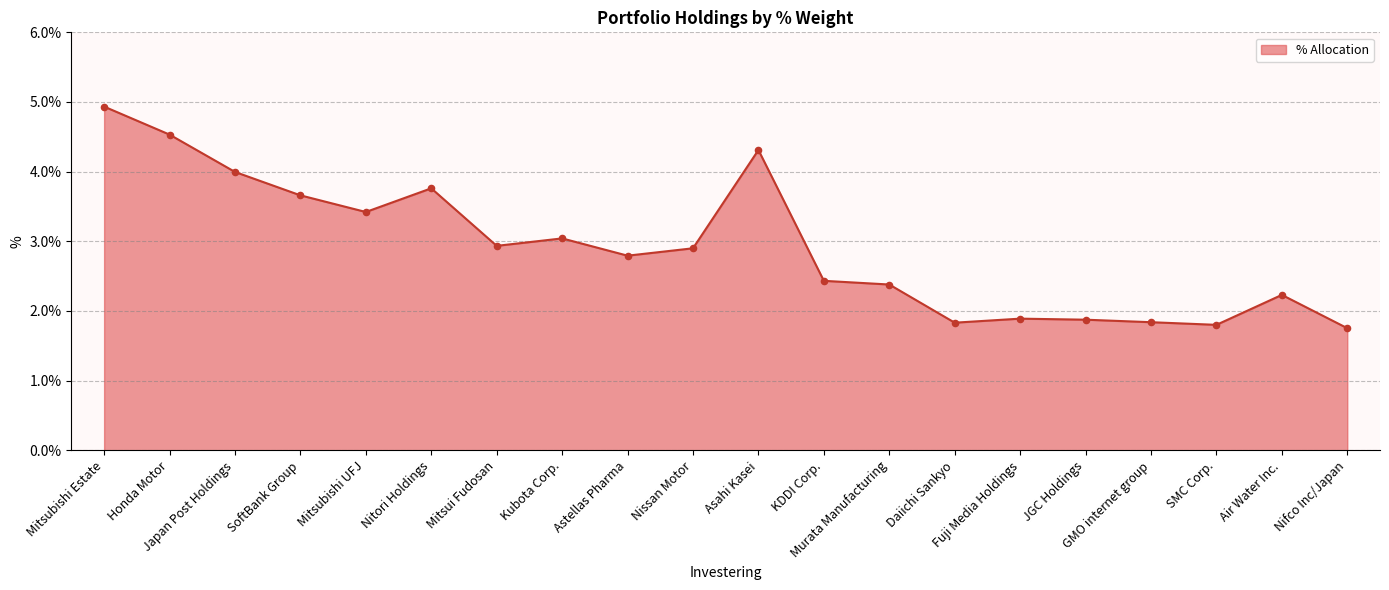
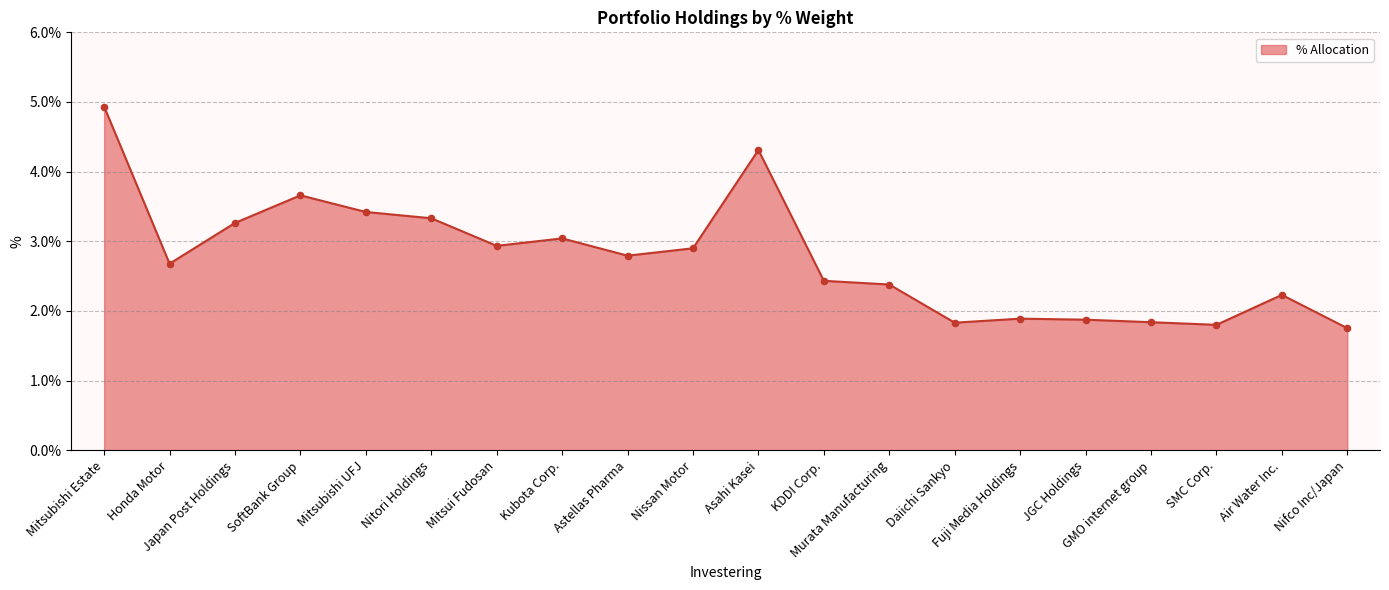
Honda Motor: 4.5% -> 2.7%
Japan Post Holdings: 4.0% -> 3.3%
Nitori Holdings: 3.8% -> 3.3%
